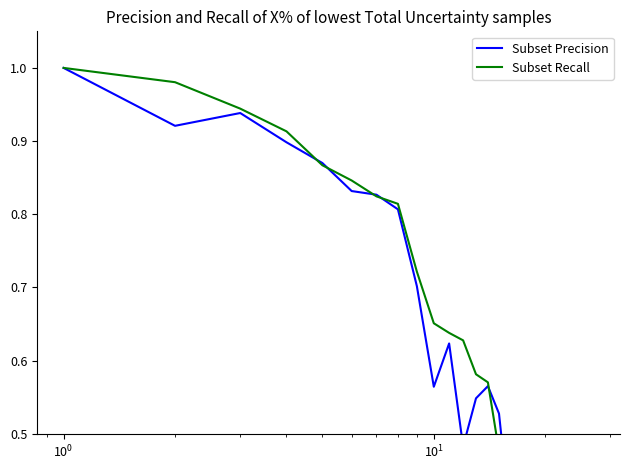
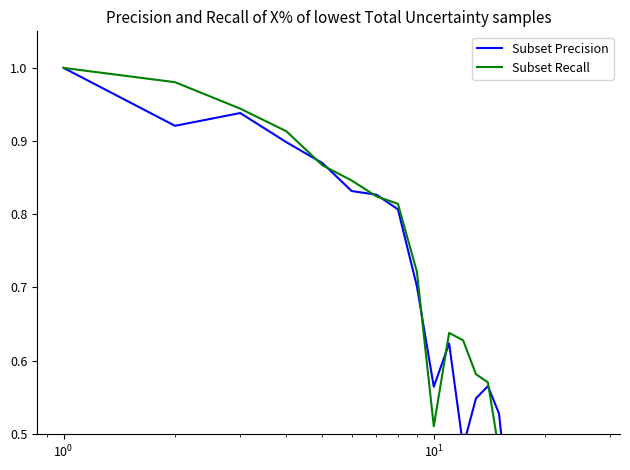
Subset Recall, 10^1: 0.65 -> 0.51
